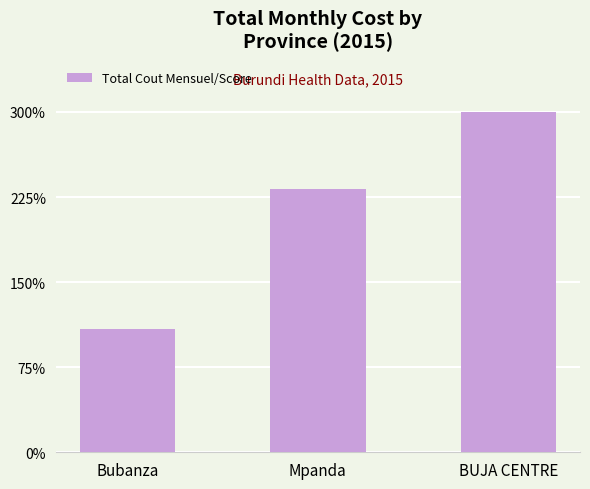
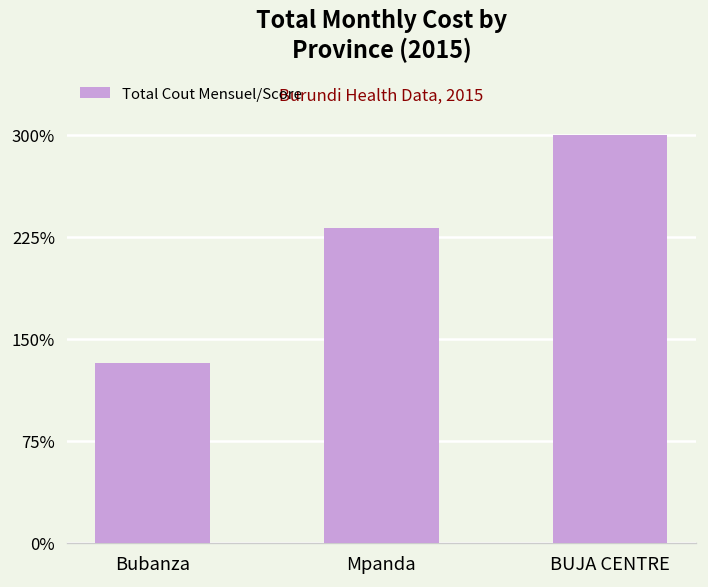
Bubanza: 108% -> 132%
